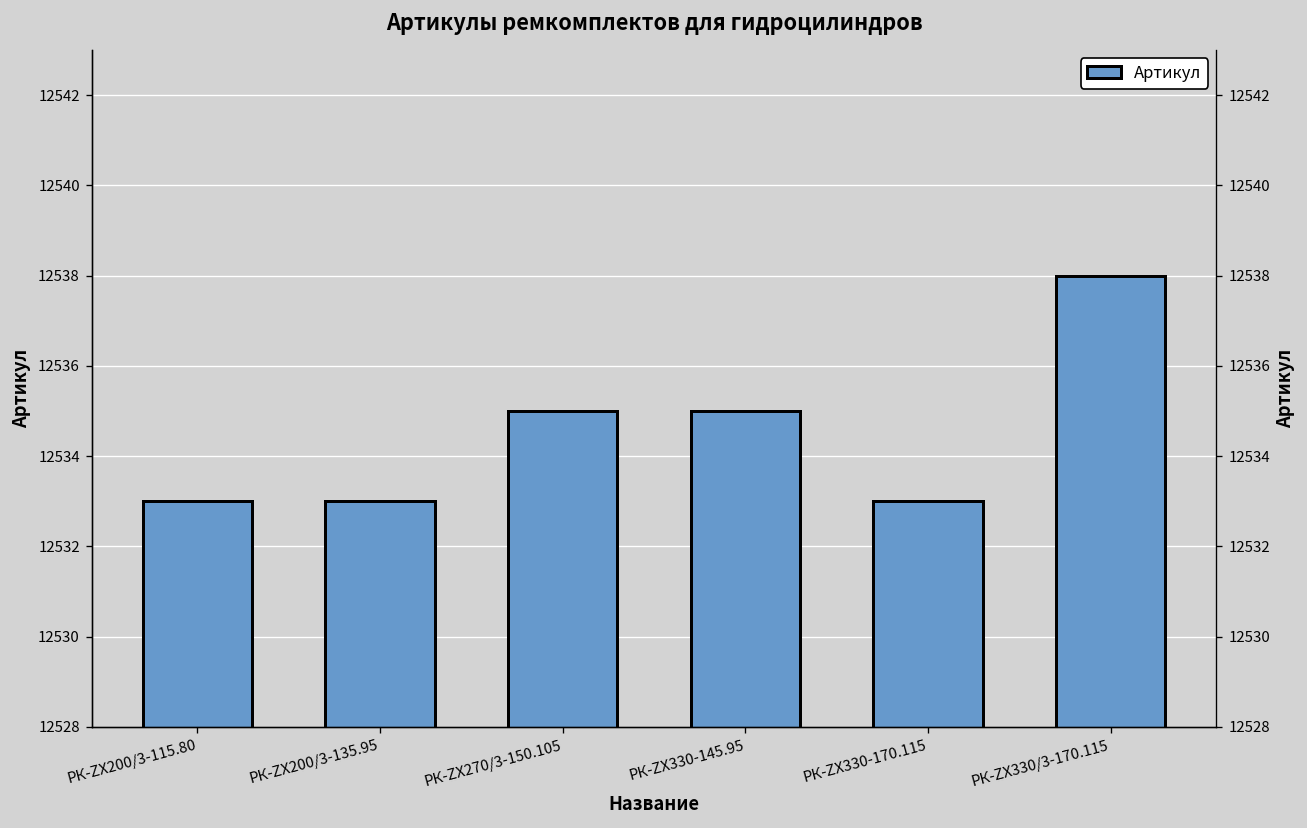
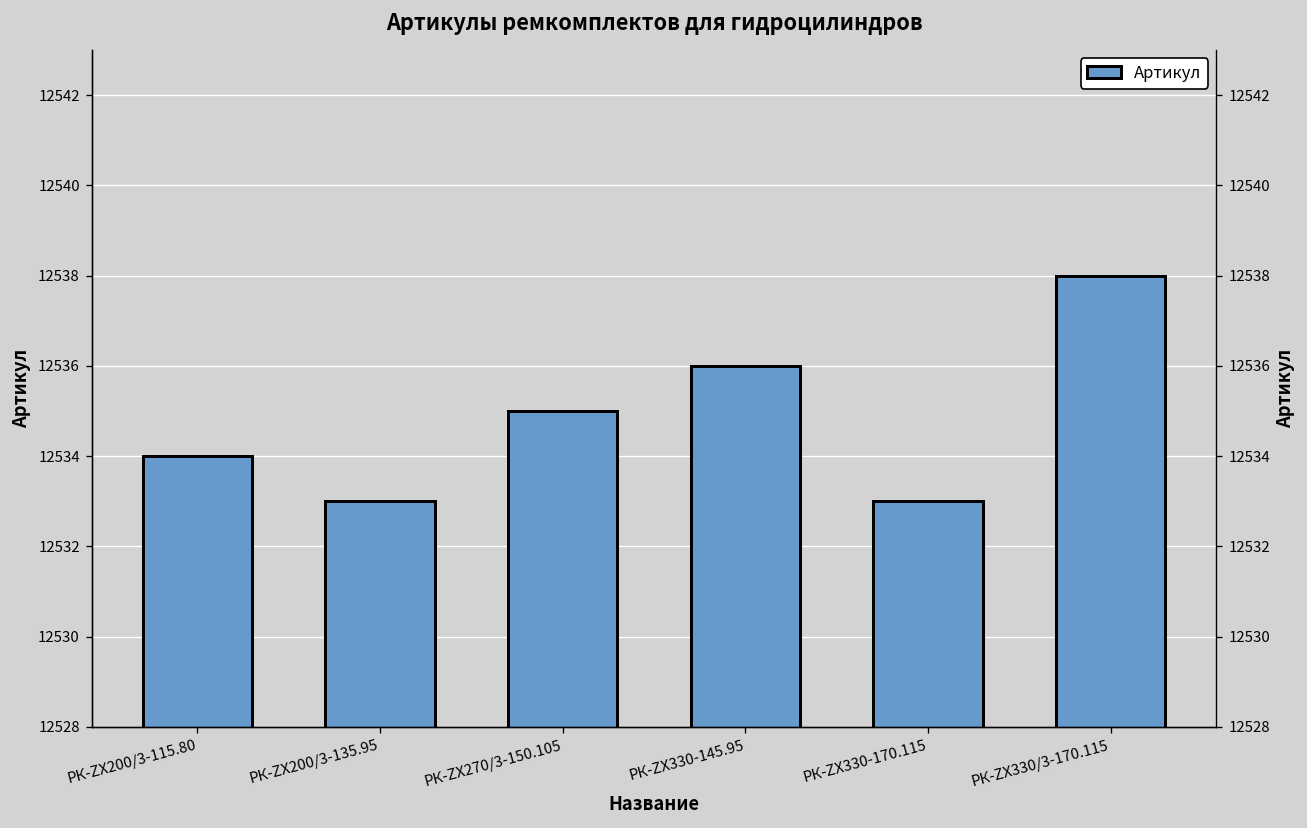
РК-ZX200/3-115.80: 12533 -> 12534
РК-ZX330-145.95: 12535 -> 12536
